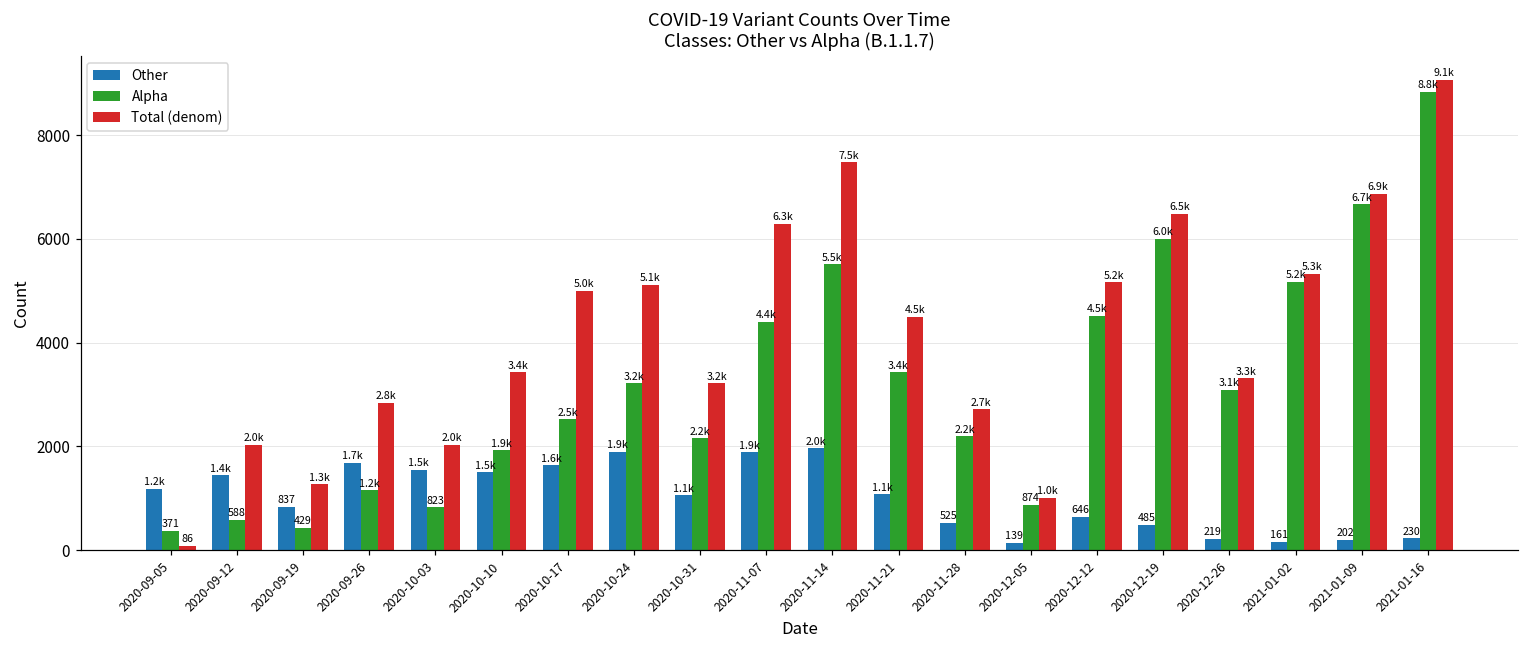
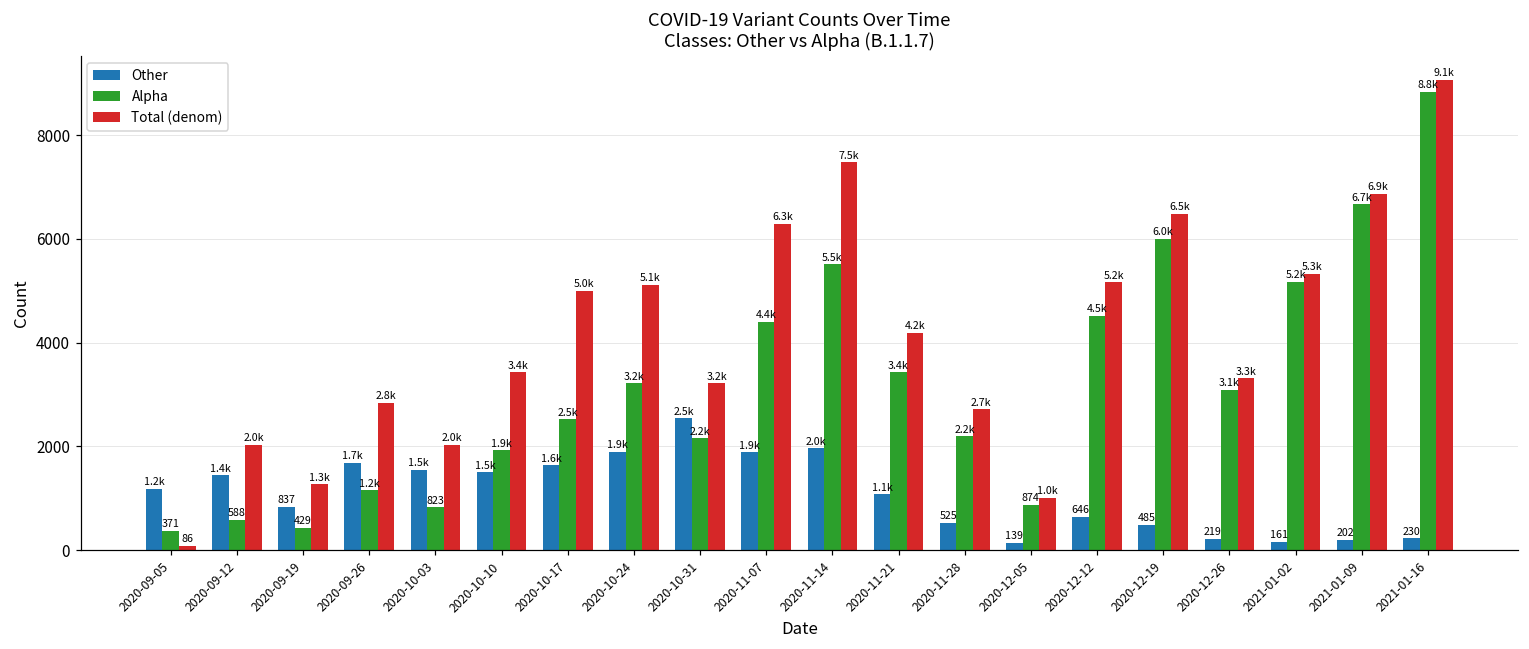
Other, 2020-10-31: 1.1k -> 2.5k
Total (denom), 2020-11-21: 4.5k -> 4.2k
